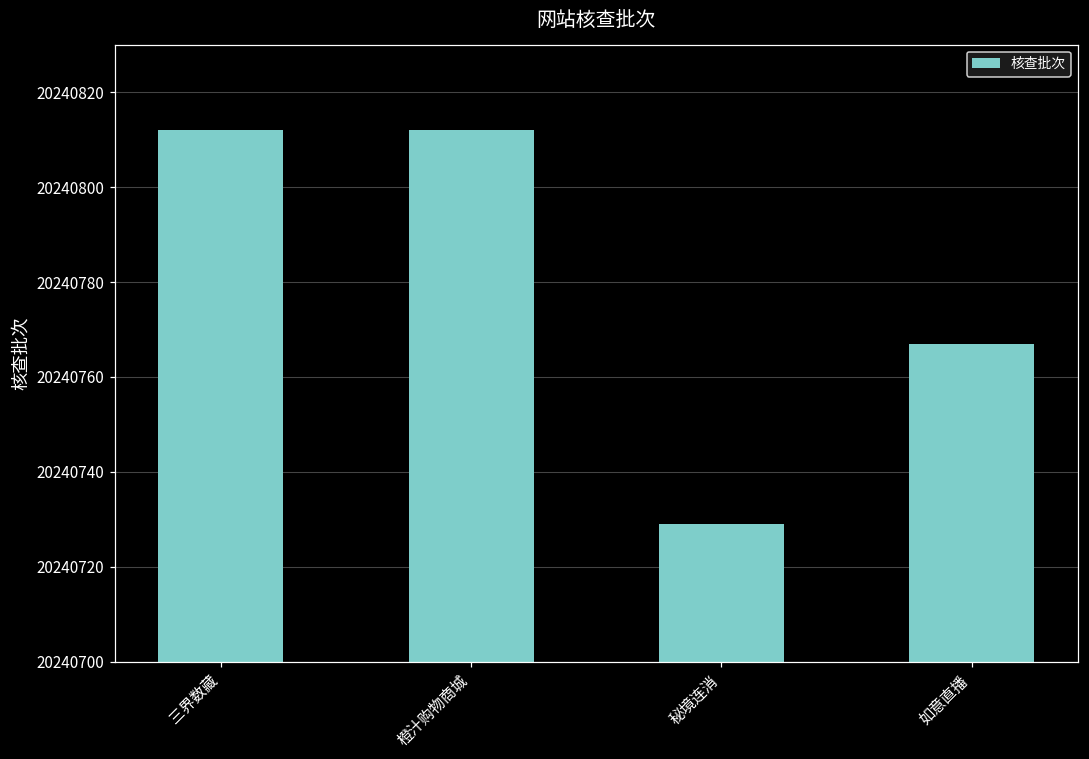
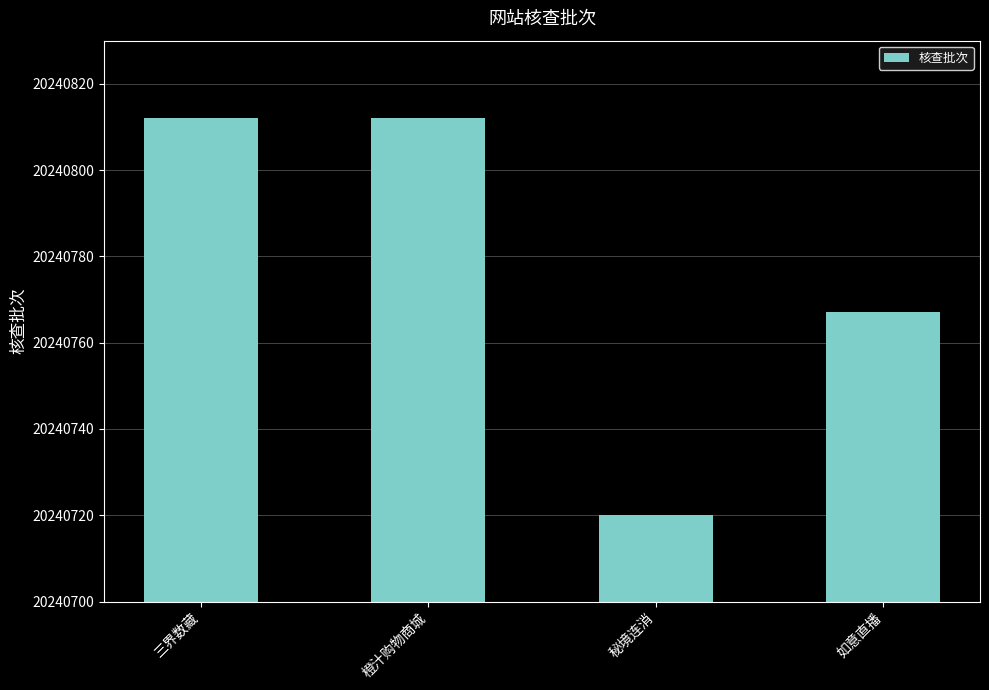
秘境连消: 20240729 -> 20240720
